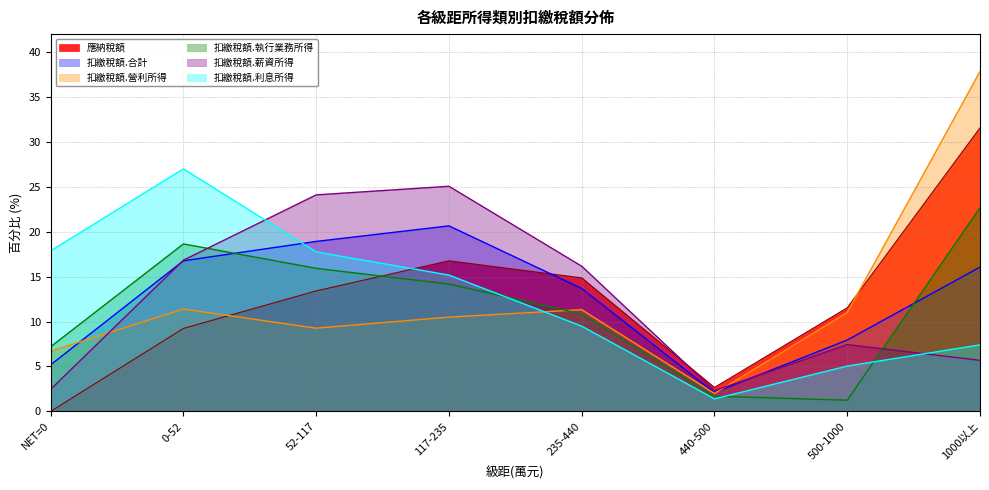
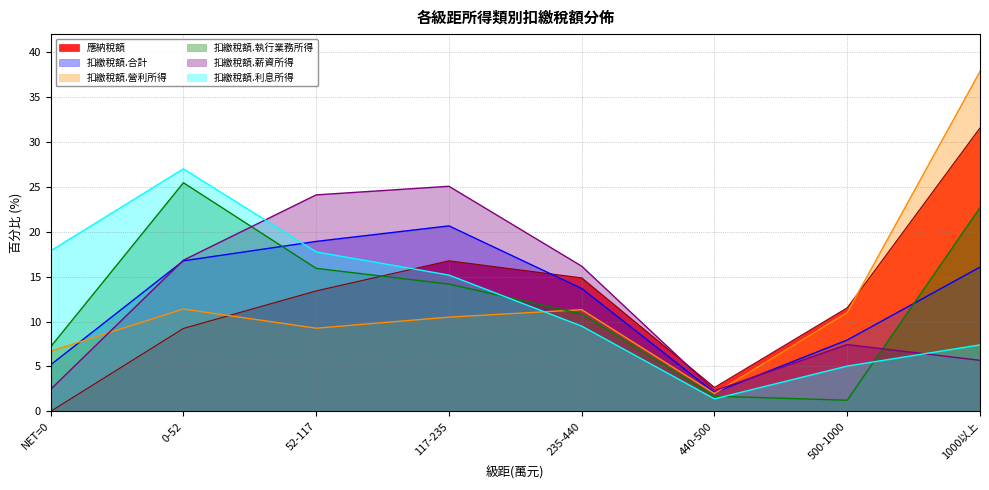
扣繳稅額.執行業務所得, 0-52: 19 -> 25
